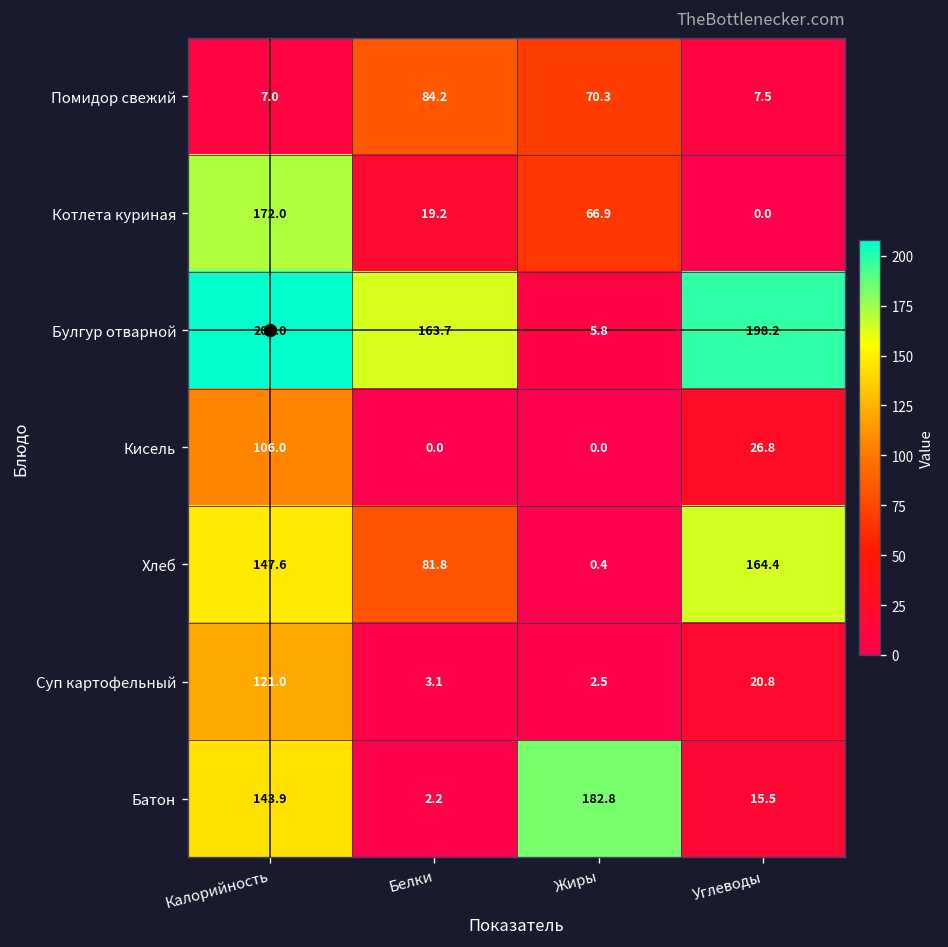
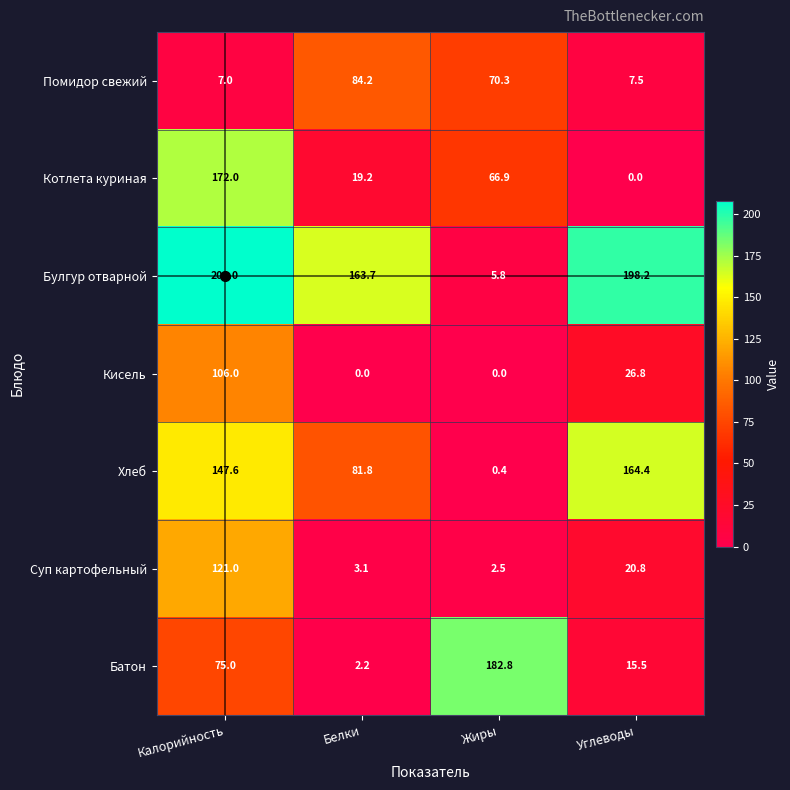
Батон, Калорийность: 143.9 -> 75.0
